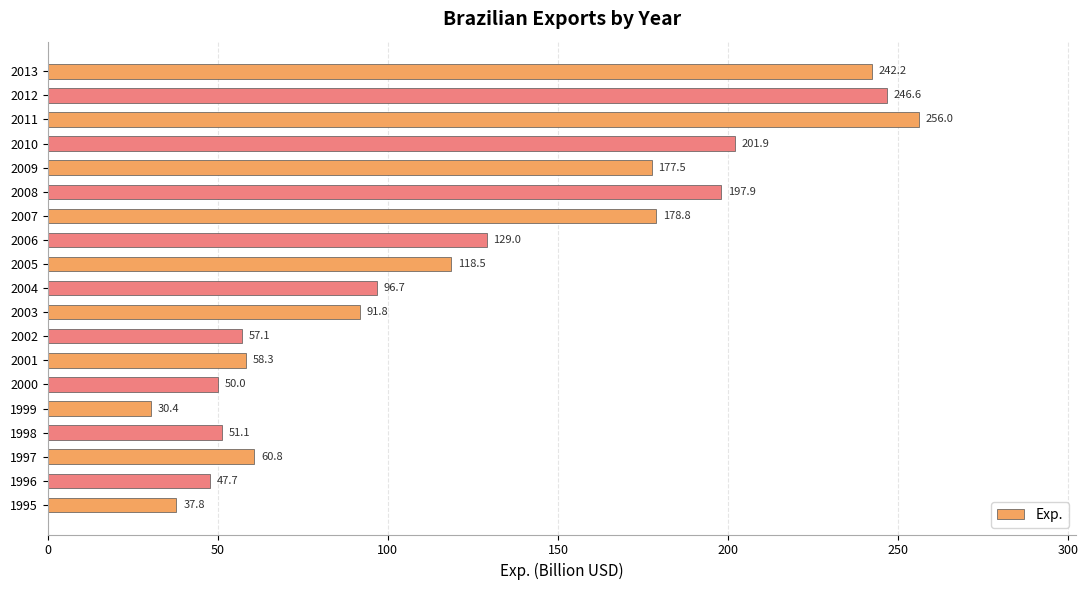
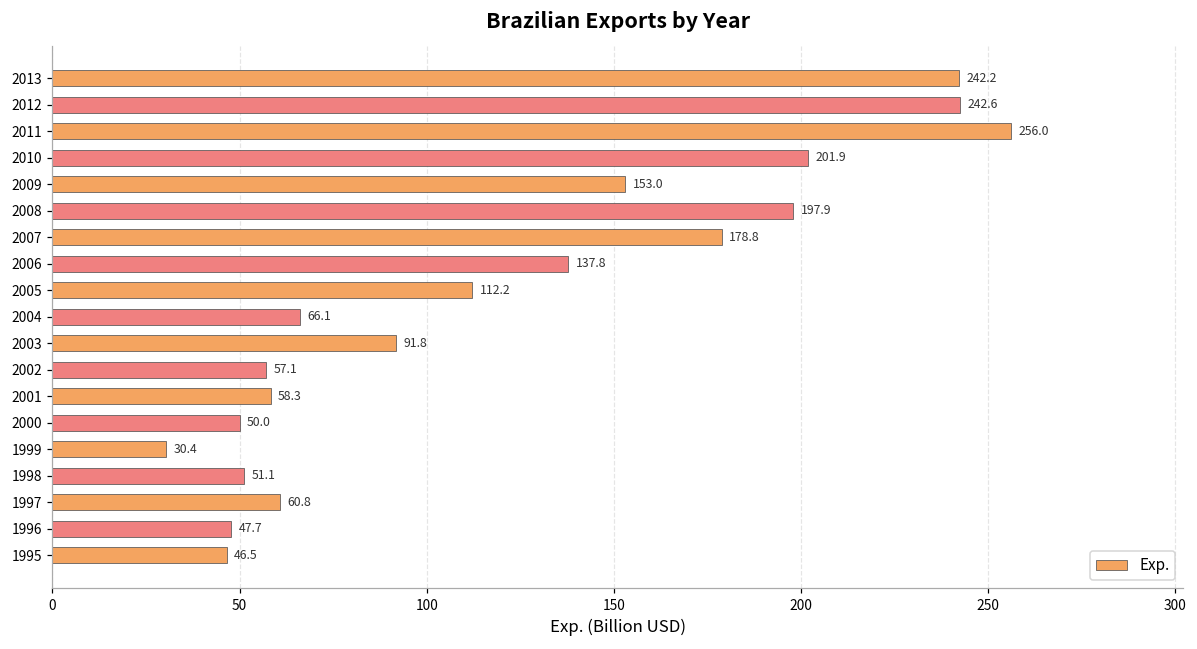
2012: 246.6 -> 242.6
2009: 177.5 -> 153.0
2006: 129.0 -> 137.8
2005: 118.5 -> 112.2
2004: 96.7 -> 66.1
1995: 37.8 -> 46.5
